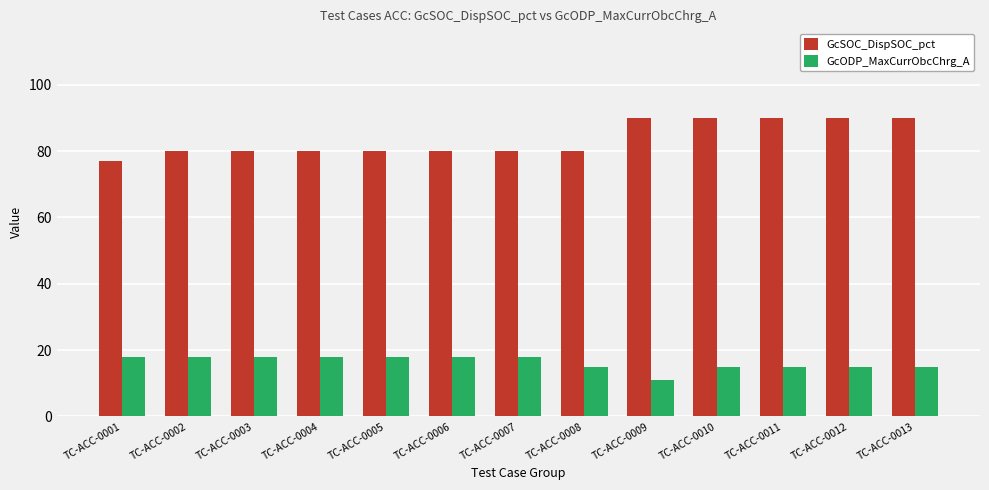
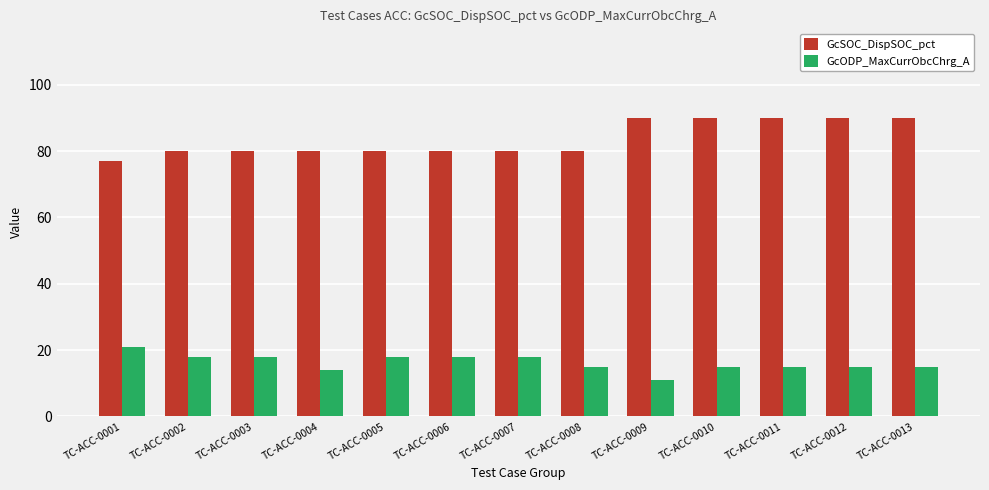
GcODP_MaxCurrObcChrg_A, TC-ACC-0001: 18 -> 21
GcODP_MaxCurrObcChrg_A, TC-ACC-0004: 18 -> 14
